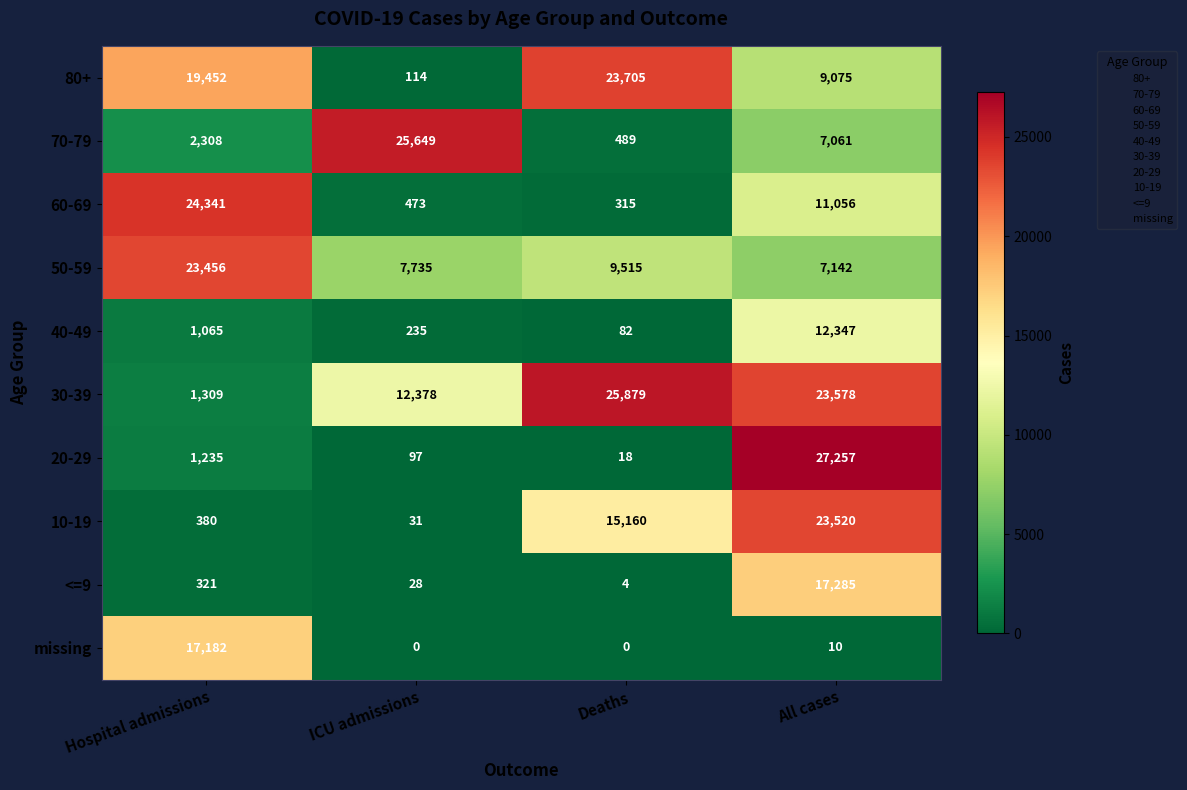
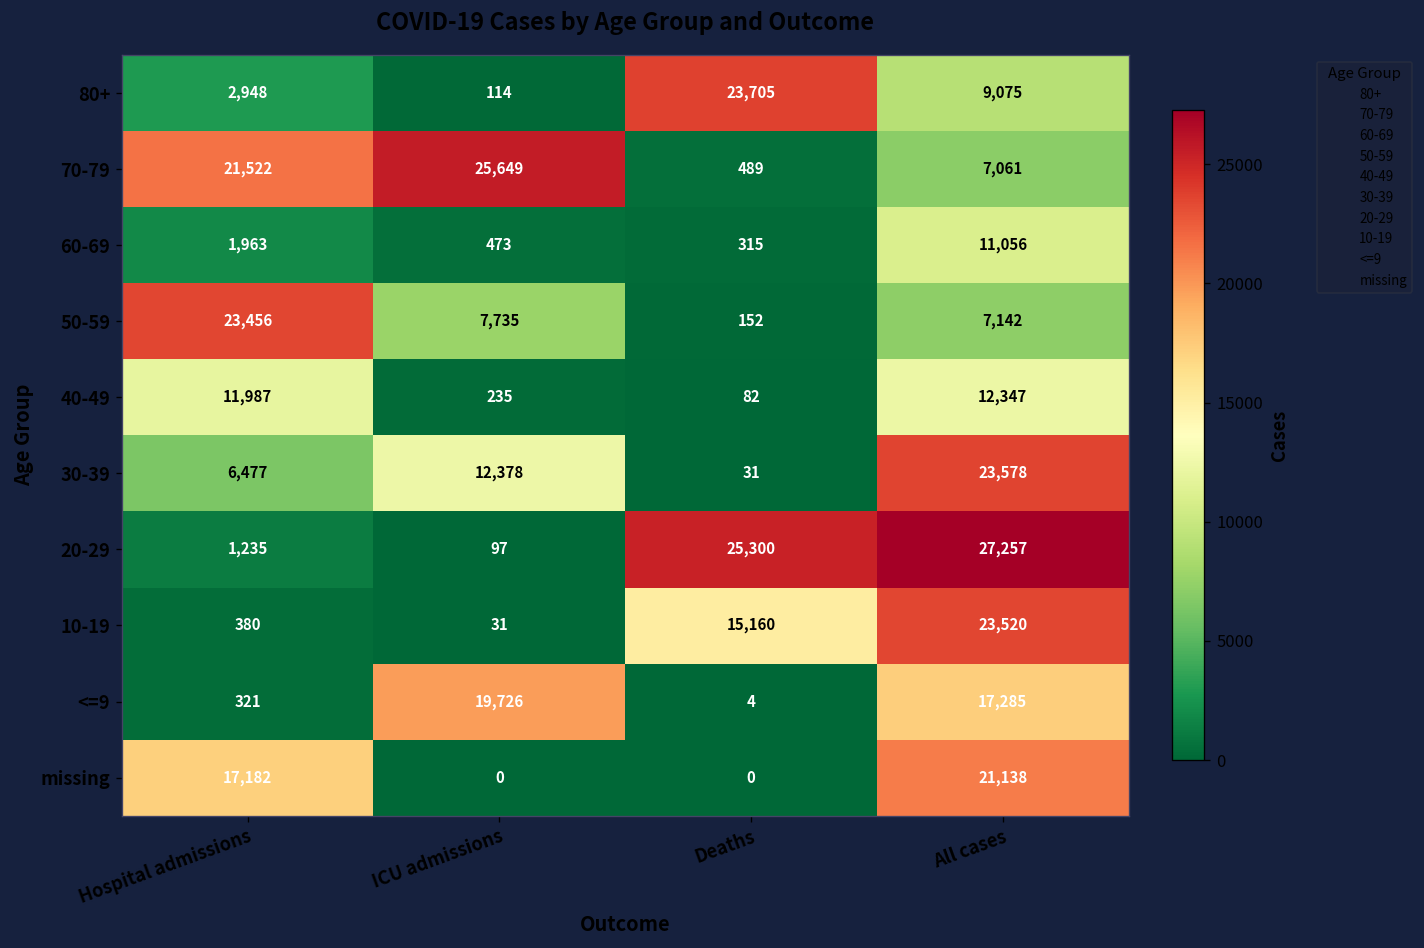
80+, Hospital admissions: 19,452 -> 2,948
70-79, Hospital admissions: 2,308 -> 21,522
60-69, Hospital admissions: 24,341 -> 1,963
50-59, Deaths: 9,515 -> 152
40-49, Hospital admissions: 1,065 -> 11,987
30-39, Hospital admissions: 1,309 -> 6,477
30-39, Deaths: 25,879 -> 31
20-29, Deaths: 18 -> 25,300
<=9, ICU admissions: 28 -> 19,726
missing, All cases: 10 -> 21,138
